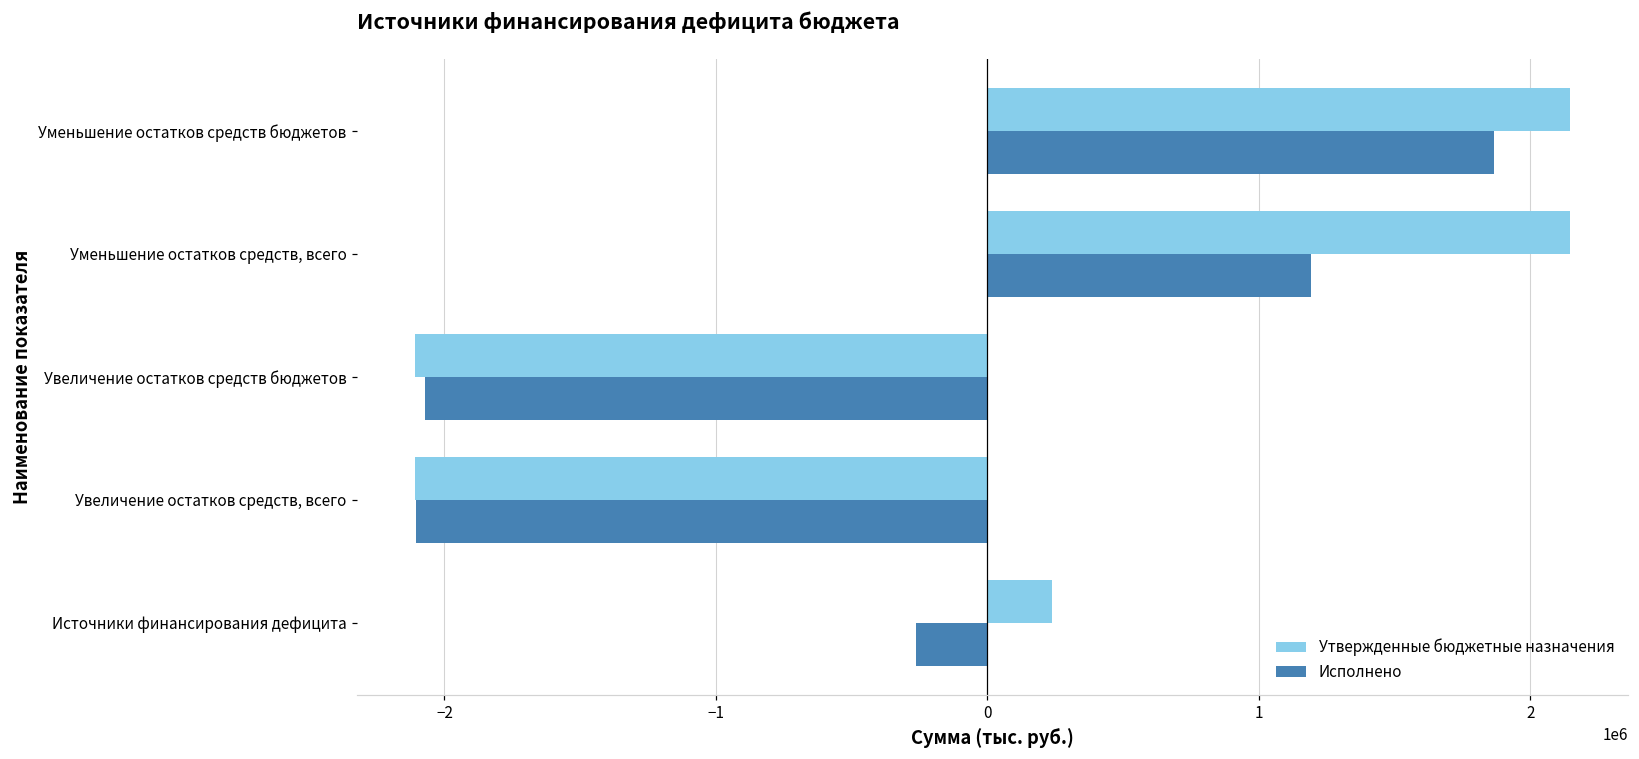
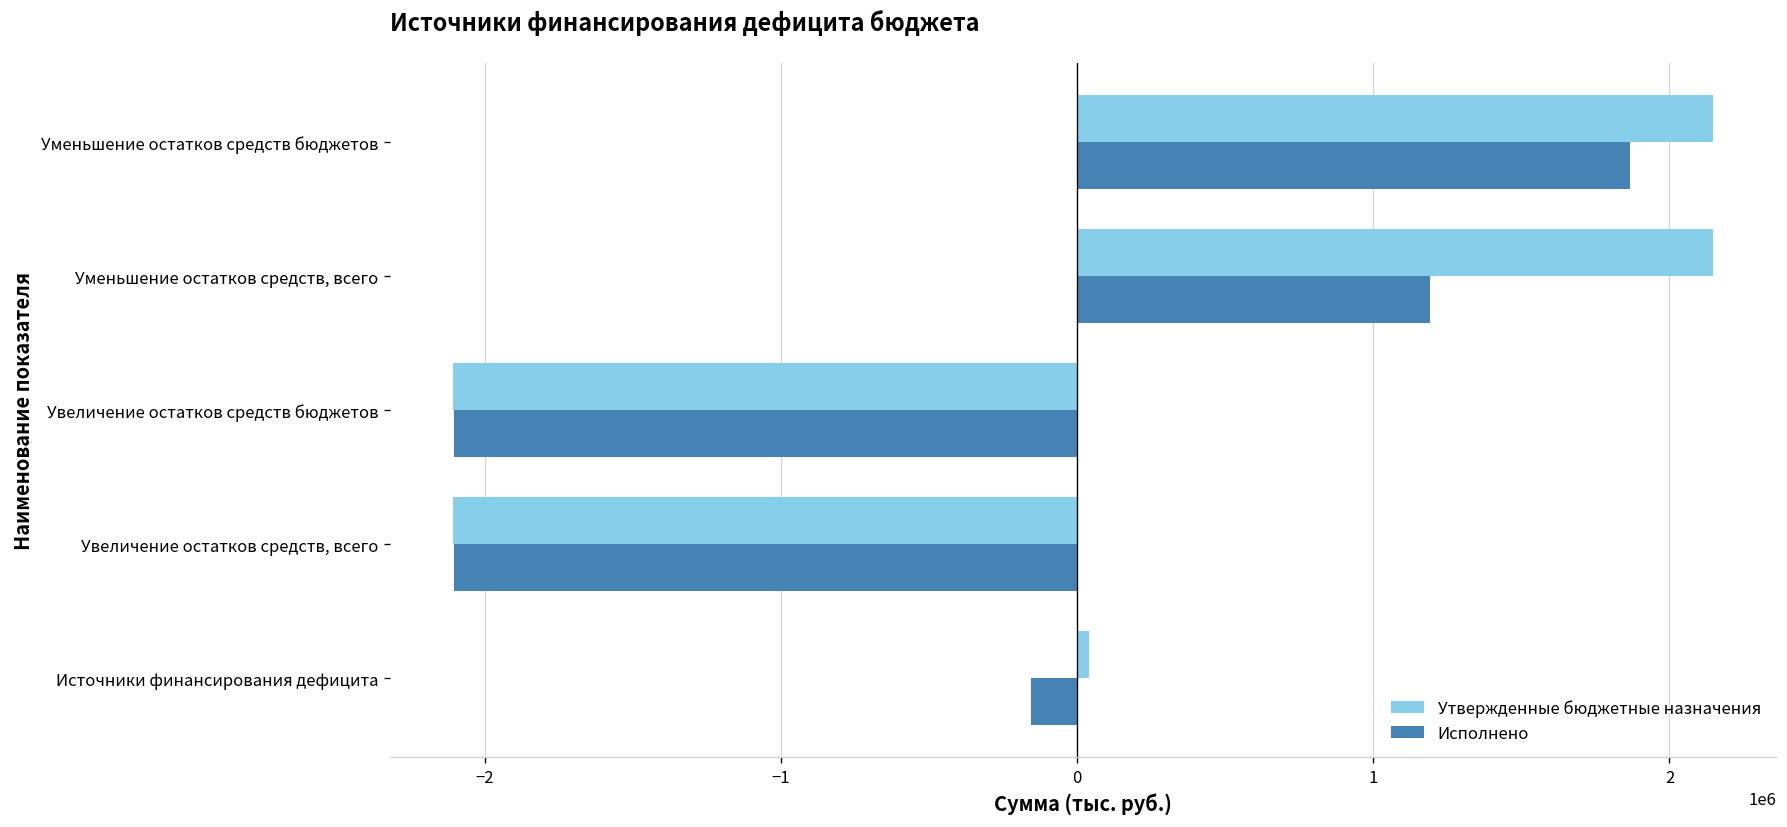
Исполнено, Увеличение остатков средств бюджетов: -2070000 -> -2100000
Утвержденные бюджетные назначения, Источники финансирования дефицита: 240000 -> 40000
Исполнено, Источники финансирования дефицита: -260000 -> -160000
